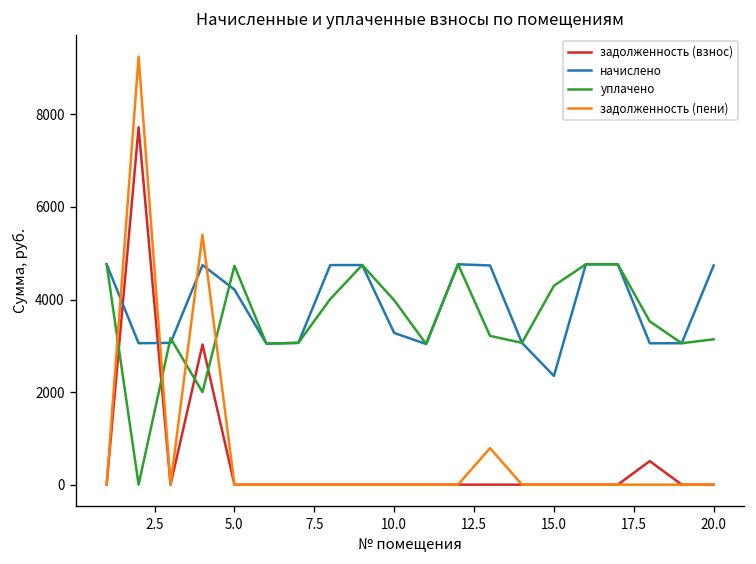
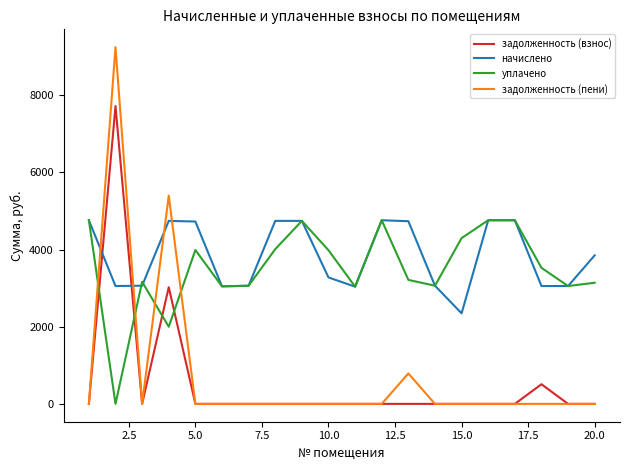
начислено, 5.0: 4200 -> 4700
уплачено, 5.0: 4700 -> 4000
начислено, 20.0: 4700 -> 3900
